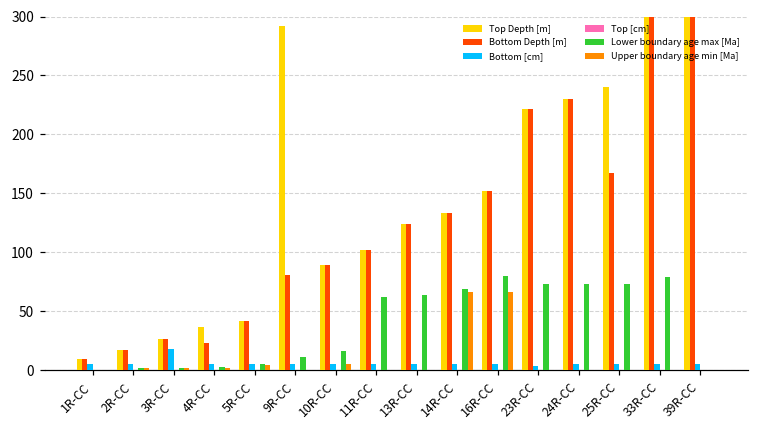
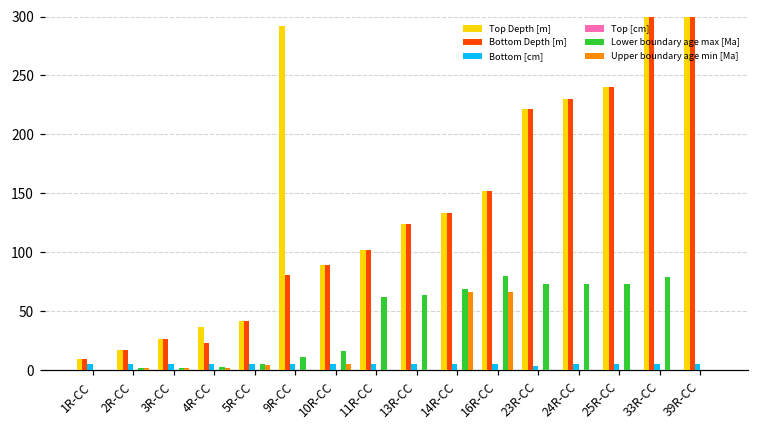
Bottom [cm], 3R-CC: 18 -> 5
Bottom Depth [m], 25R-CC: 167 -> 240
